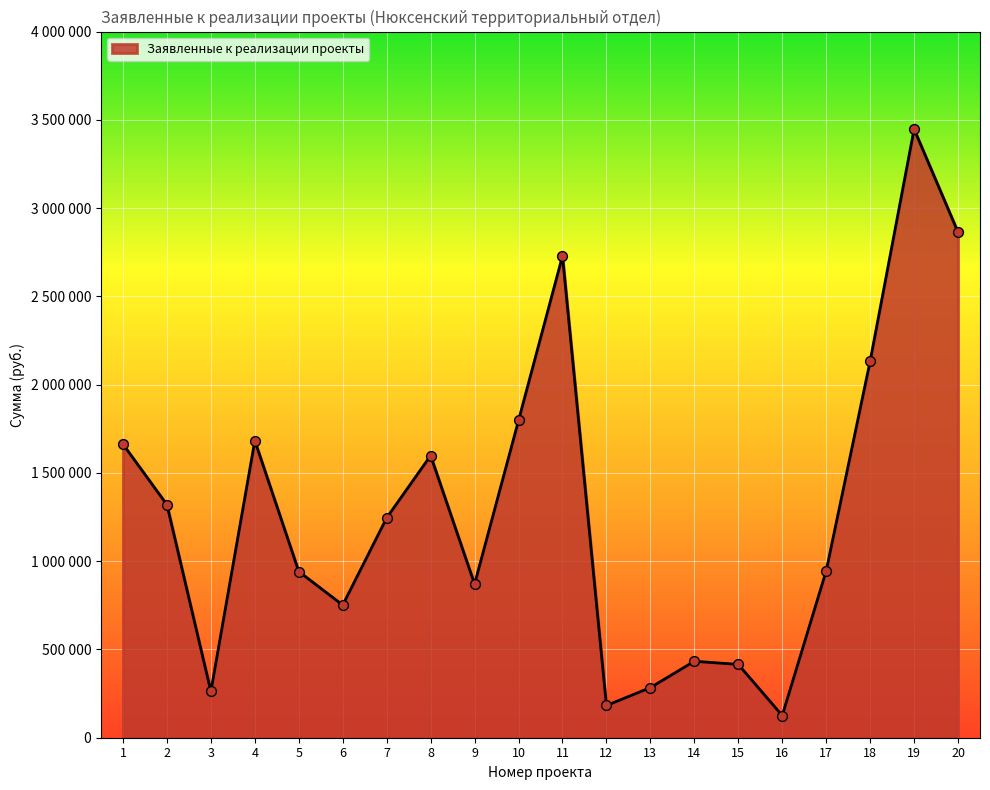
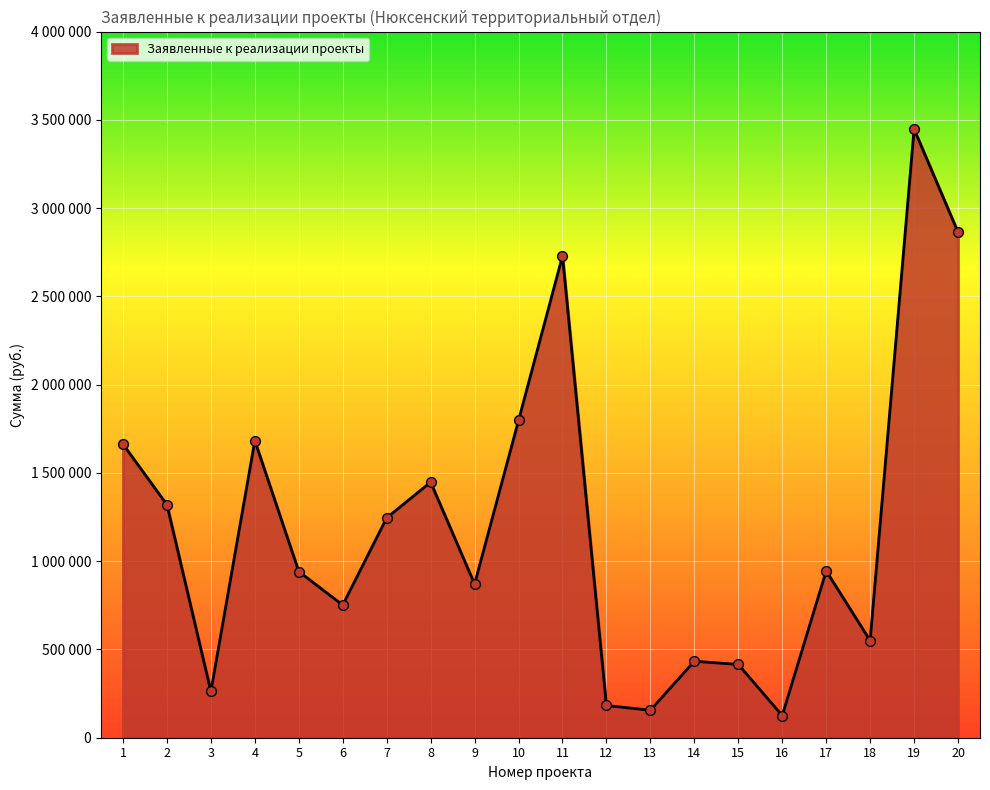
8: 1600000 -> 1450000
13: 280000 -> 160000
18: 2130000 -> 550000
